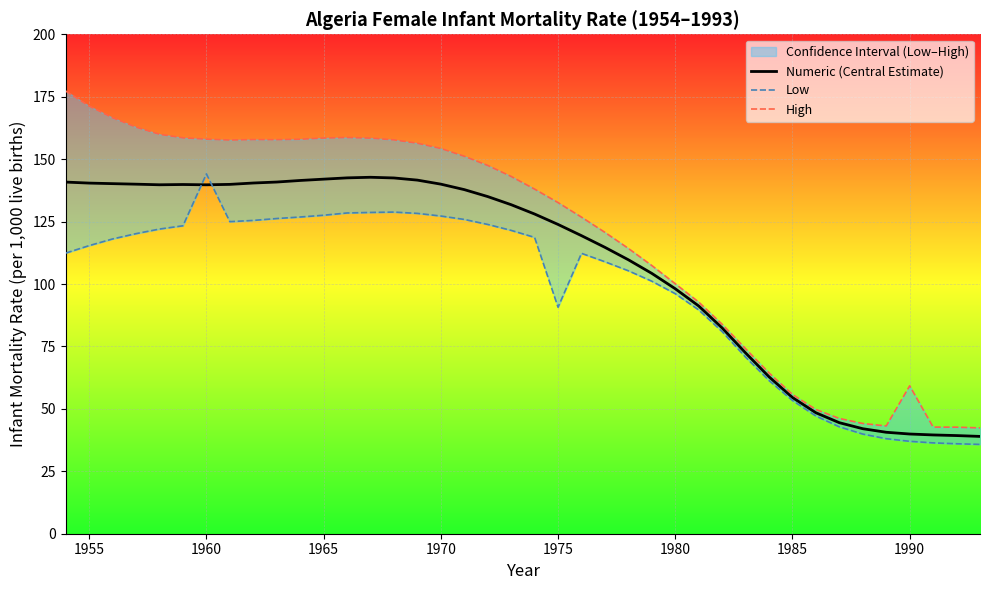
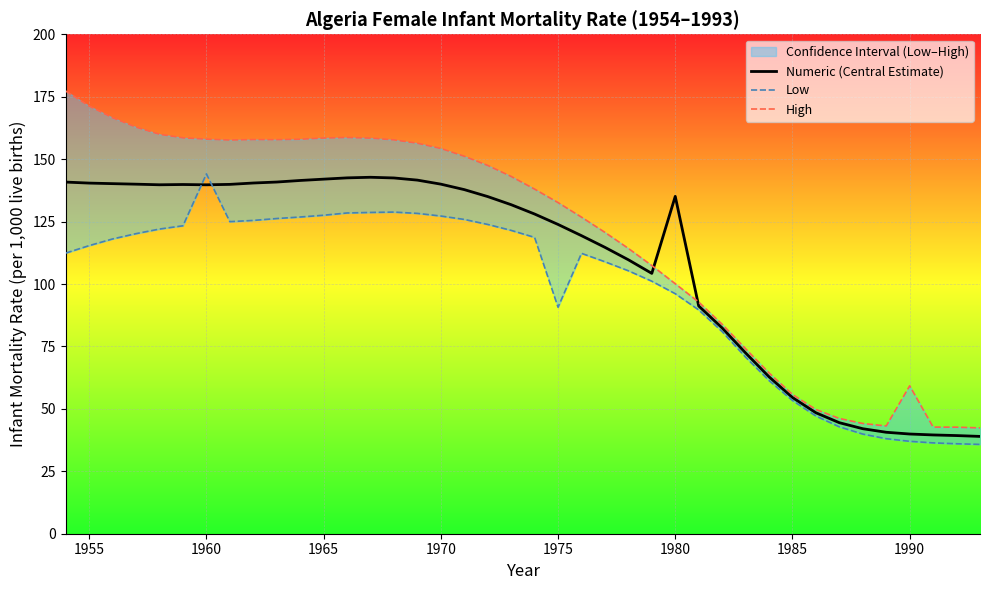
Numeric (Central Estimate), 1980: 98 -> 135
